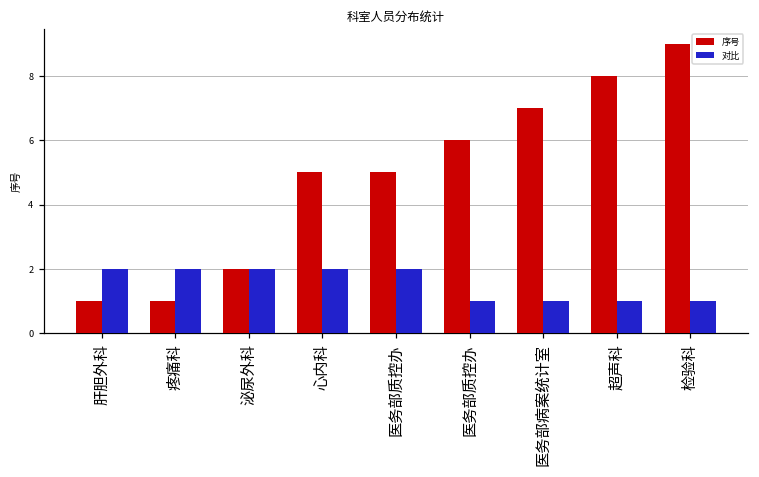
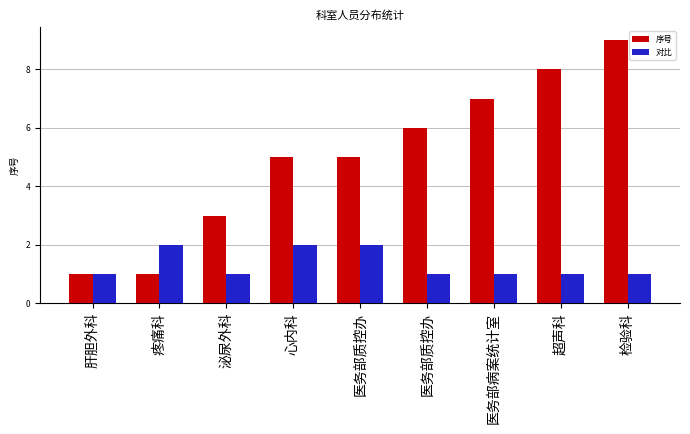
对比, 肝胆外科: 2 -> 1
序号, 泌尿外科: 2 -> 3
对比, 泌尿外科: 2 -> 1
